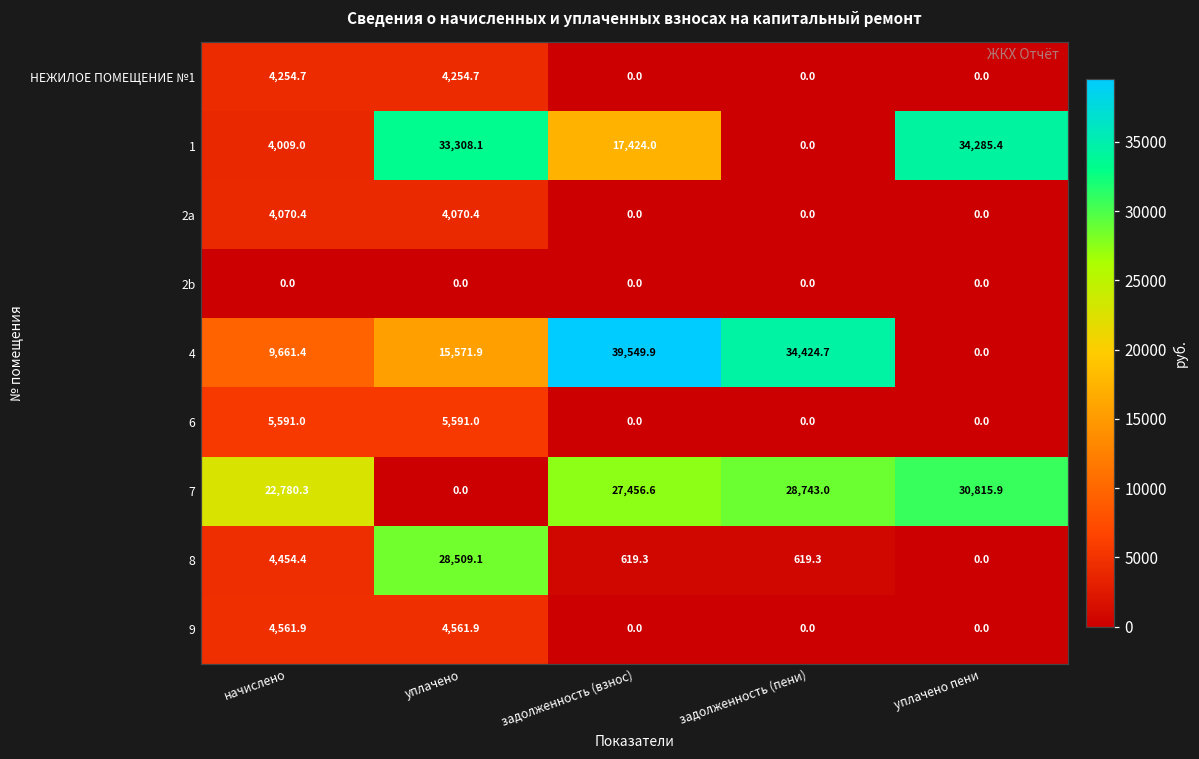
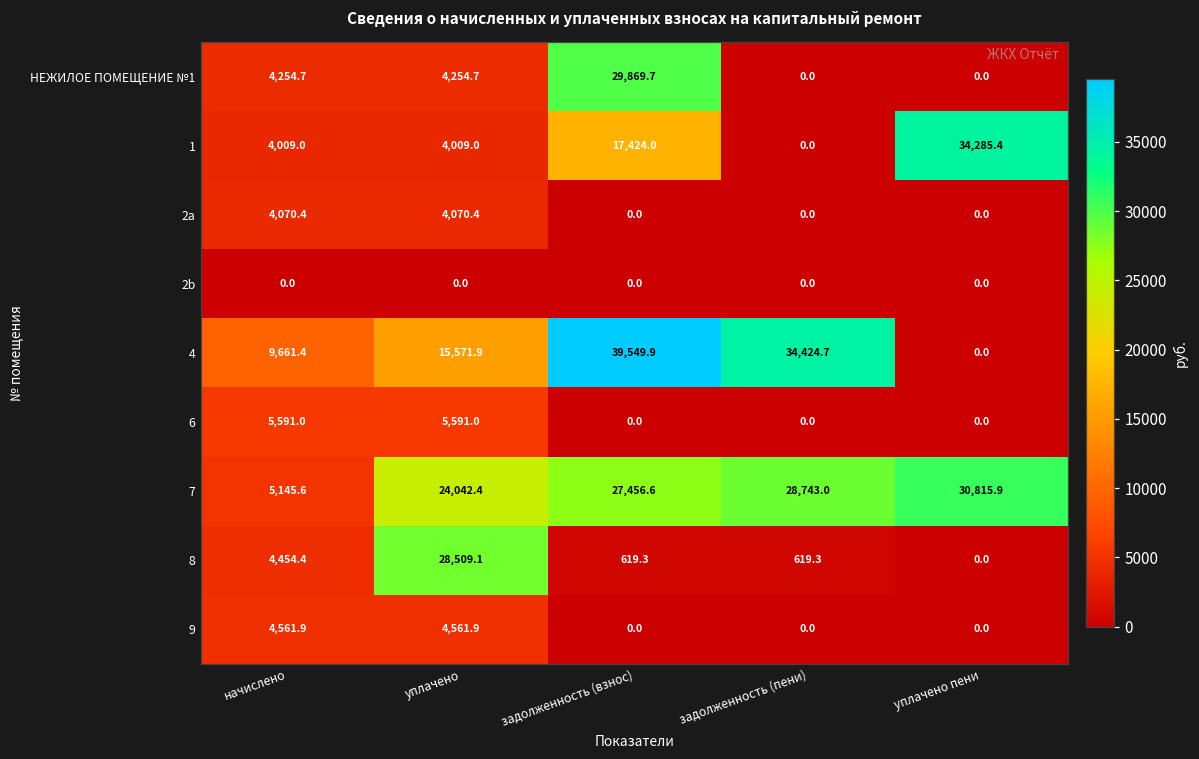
НЕЖИЛОЕ ПОМЕЩЕНИЕ №1, задолженность (взнос): 0.0 -> 29,869.7
1, уплачено: 33,308.1 -> 4,009.0
7, начислено: 22,780.3 -> 5,145.6
7, уплачено: 0.0 -> 24,042.4
